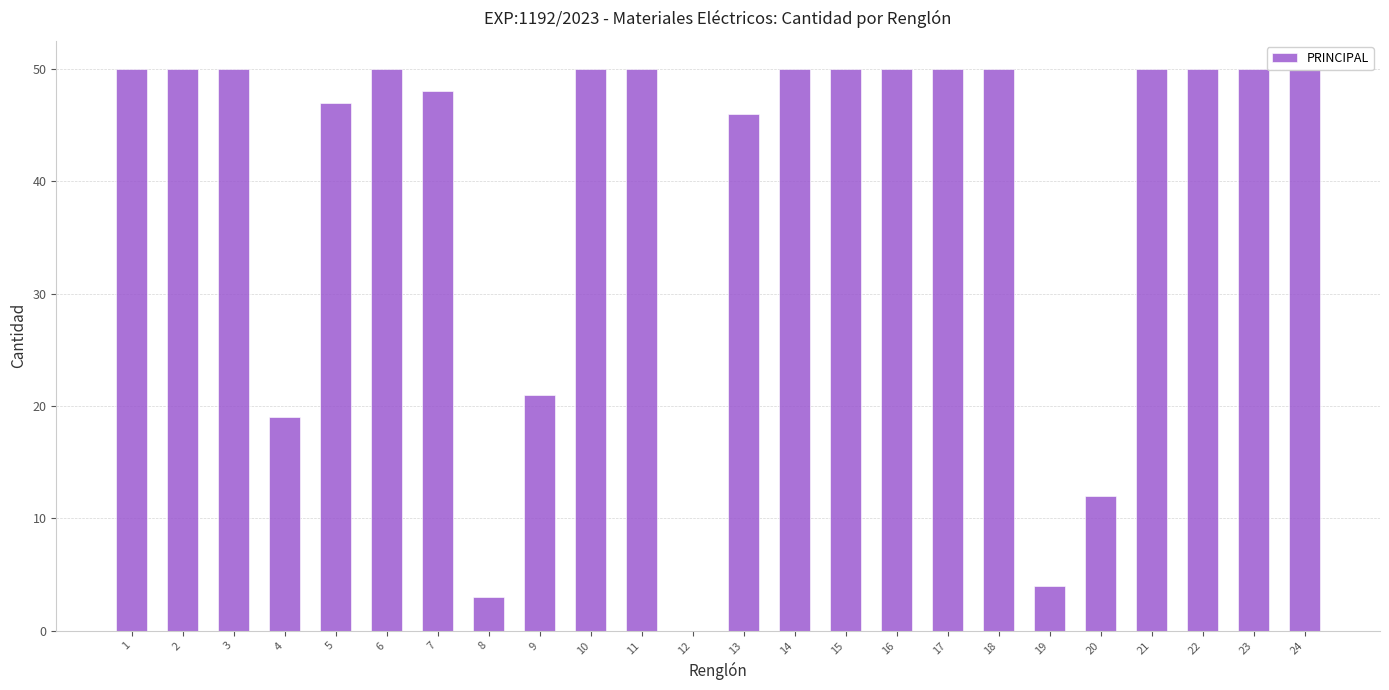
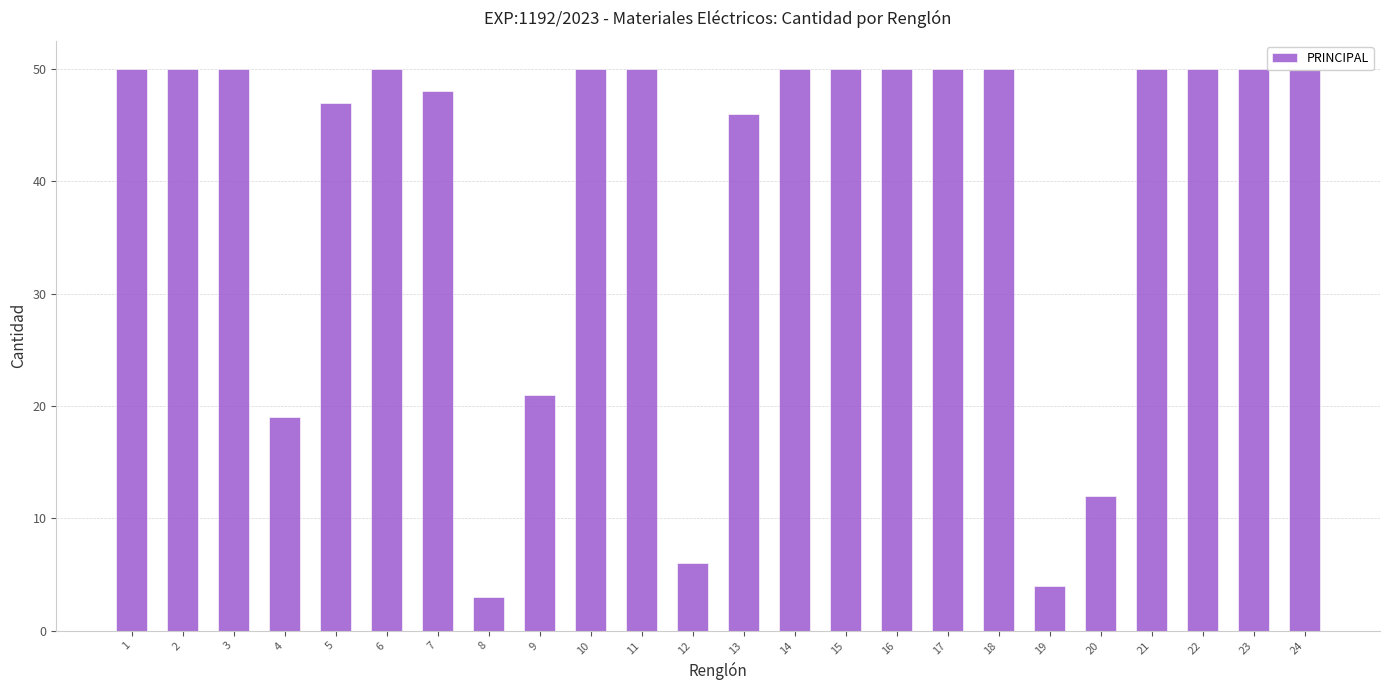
12: 0 -> 6
